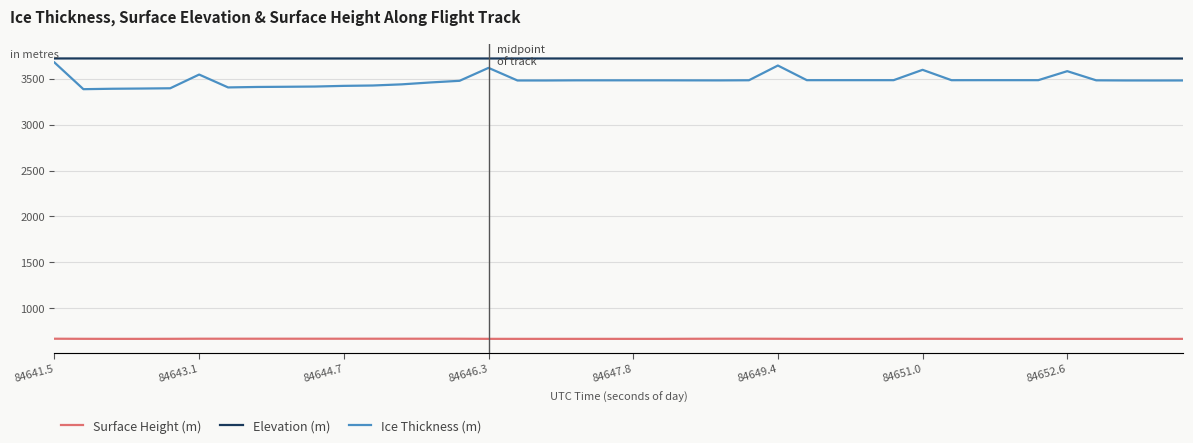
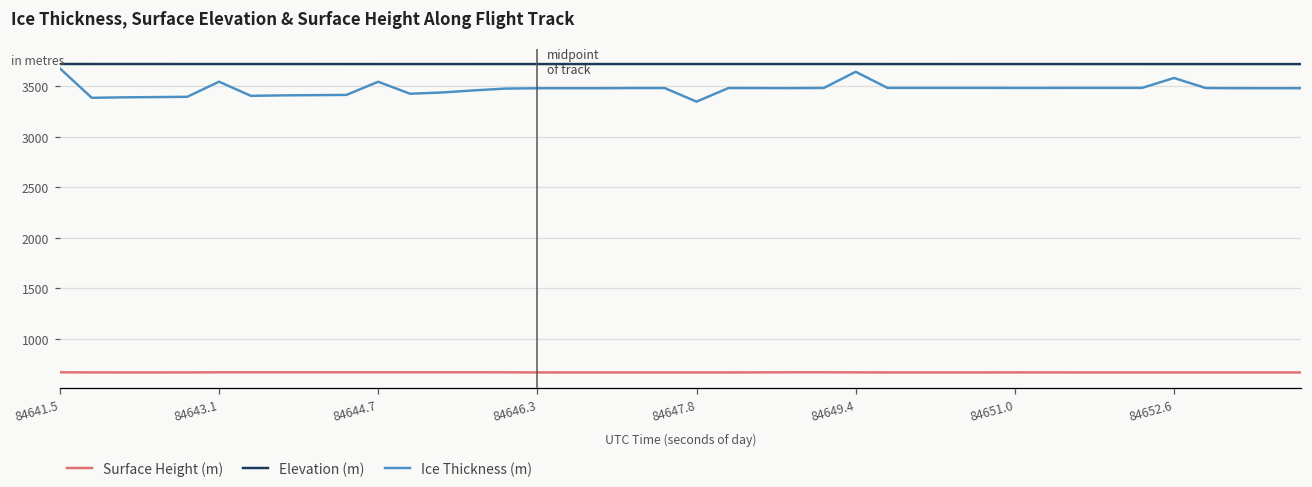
Ice Thickness (m), 84644.7: 3400 -> 3500
Ice Thickness (m), 84646.3: 3600 -> 3500
Ice Thickness (m), 84647.8: 3500 -> 3300
Ice Thickness (m), 84651.0: 3600 -> 3500
